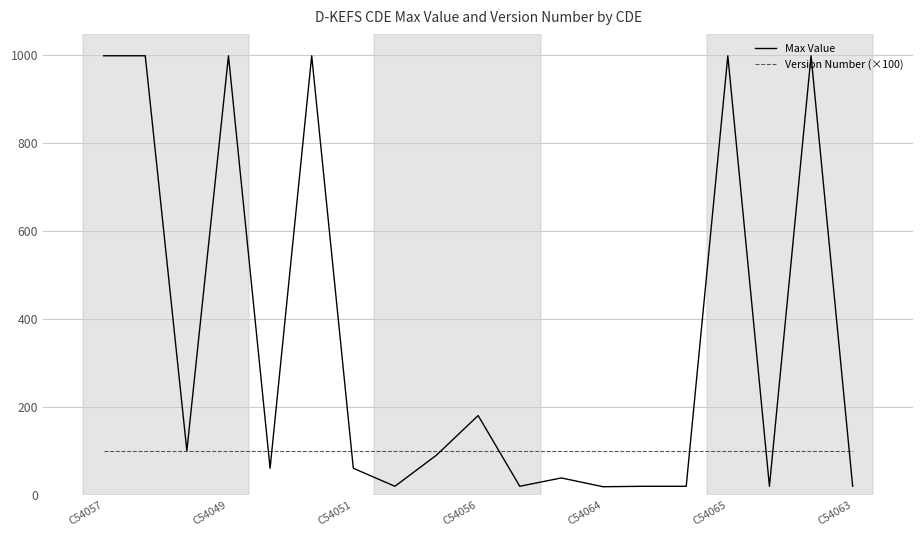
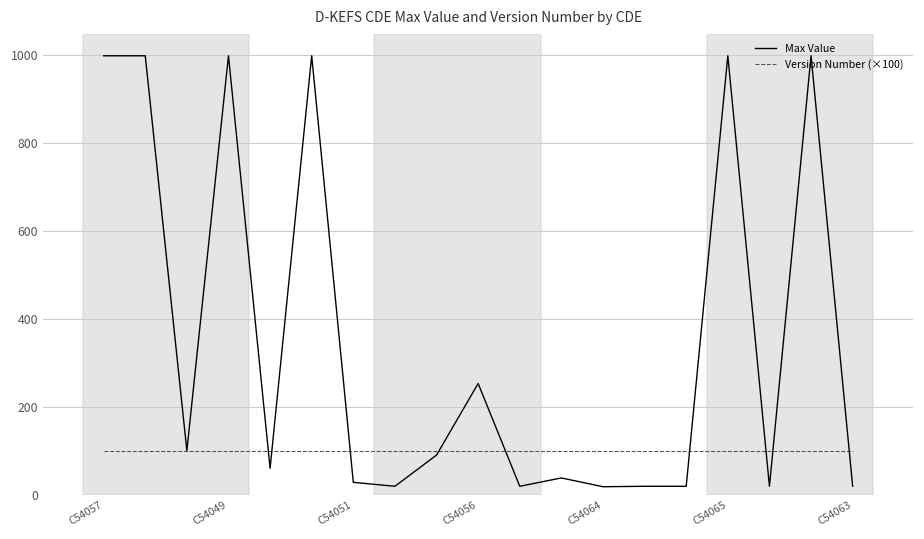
Max Value, C54051: 60 -> 30
Max Value, C54056: 180 -> 250
